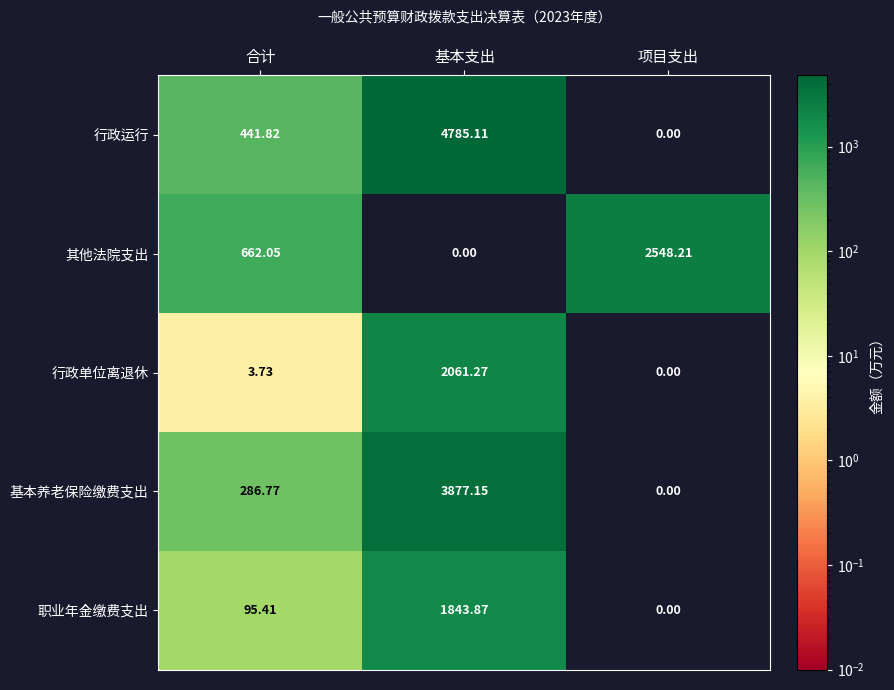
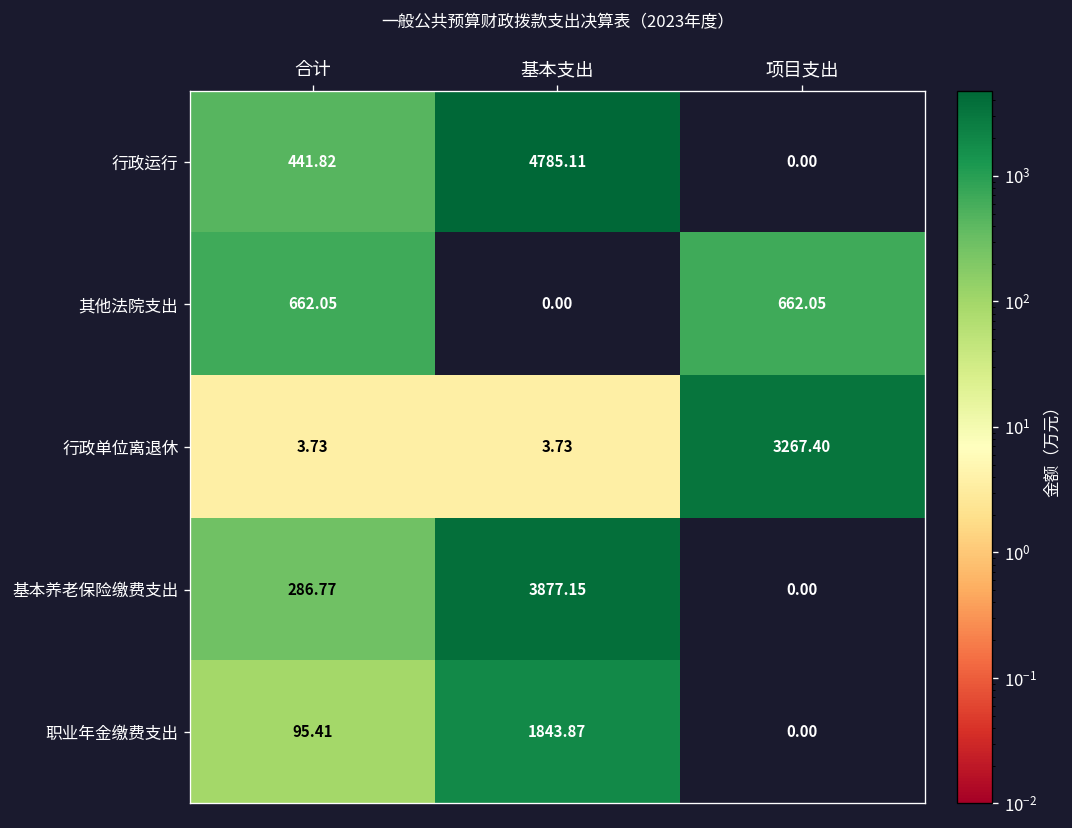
其他法院支出, 项目支出: 2548.21 -> 662.05
行政单位离退休, 基本支出: 2061.27 -> 3.73
行政单位离退休, 项目支出: 0.00 -> 3267.40
